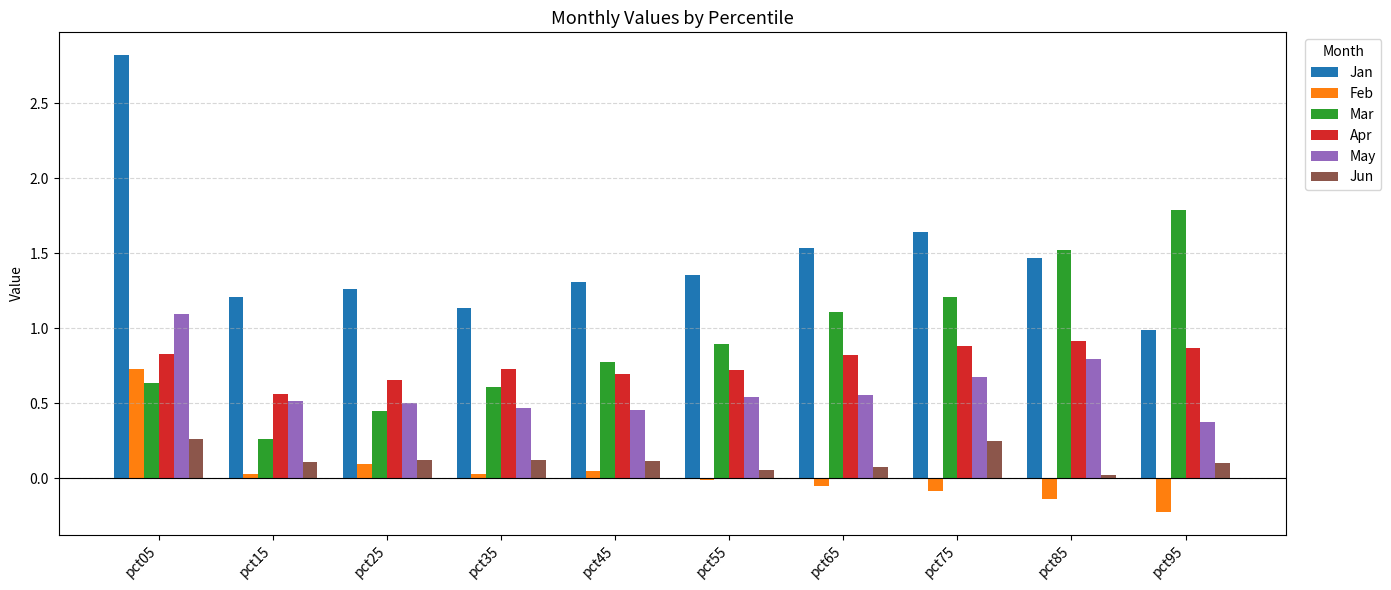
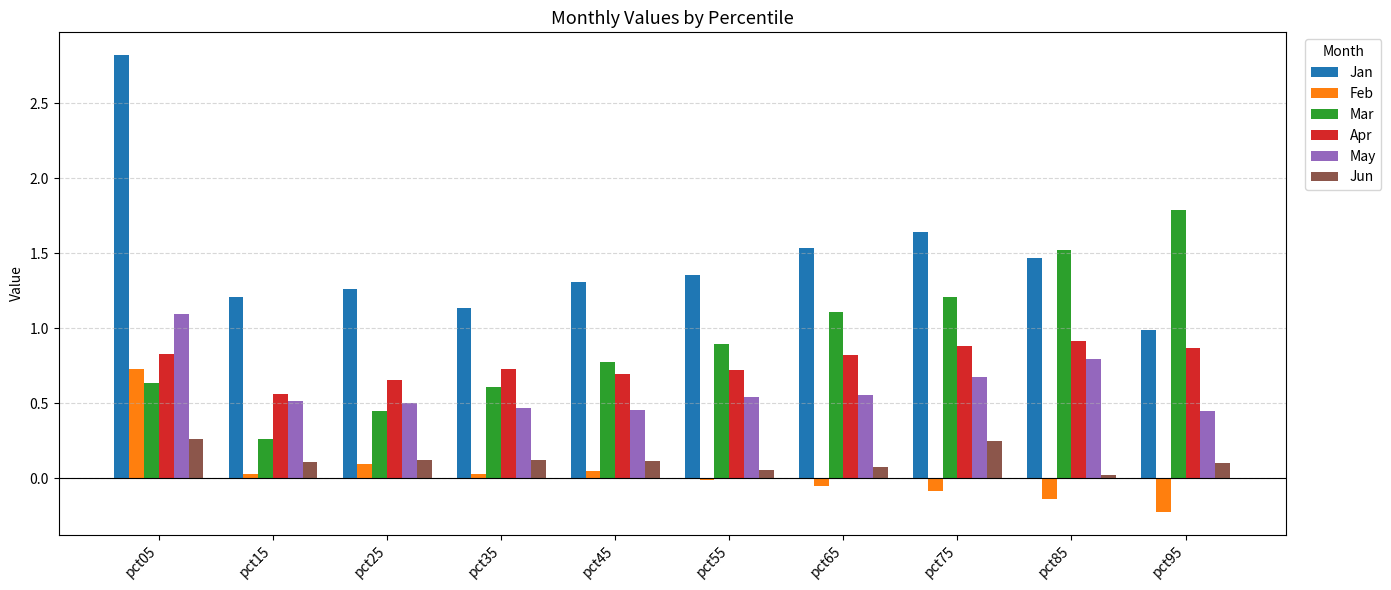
May, pct95: 0.37 -> 0.45
